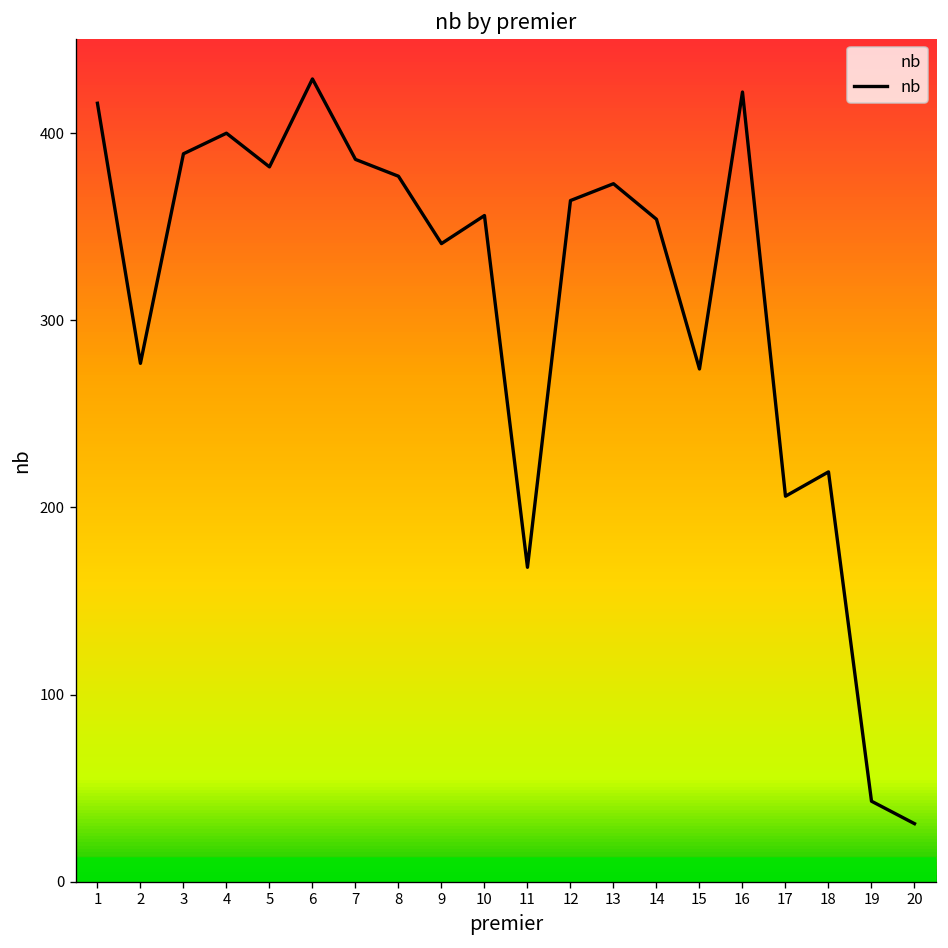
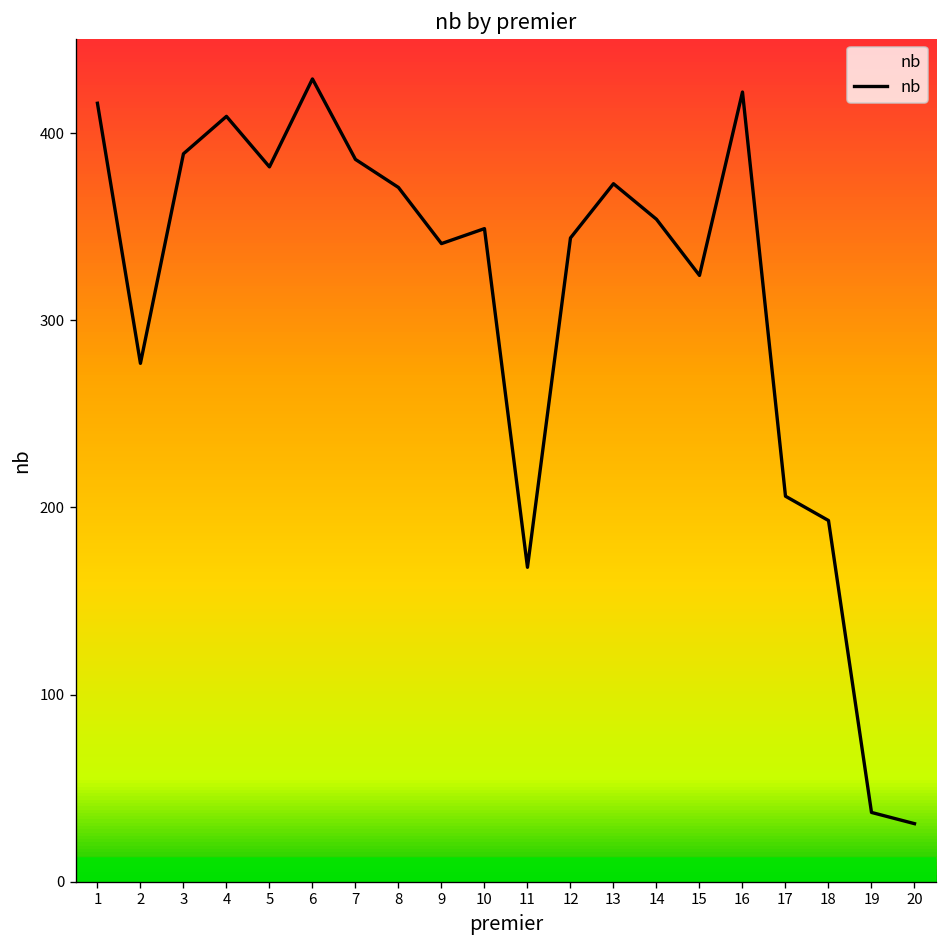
4: 400 -> 409
8: 377 -> 371
10: 356 -> 349
12: 364 -> 344
15: 274 -> 324
18: 219 -> 193
19: 43 -> 37
